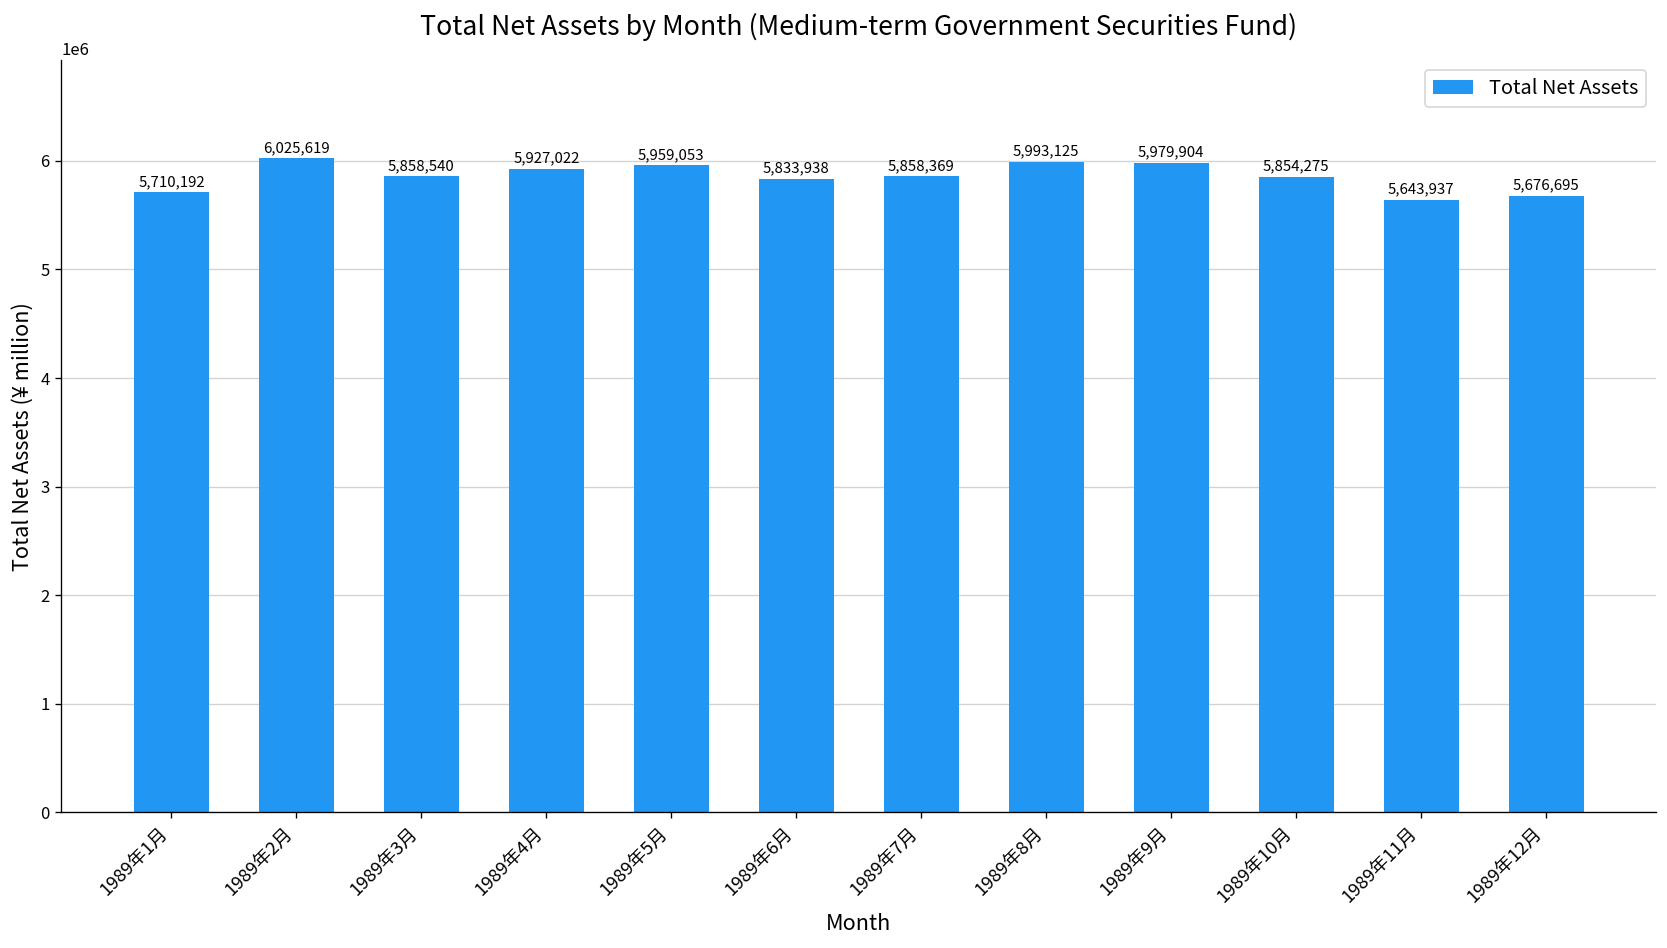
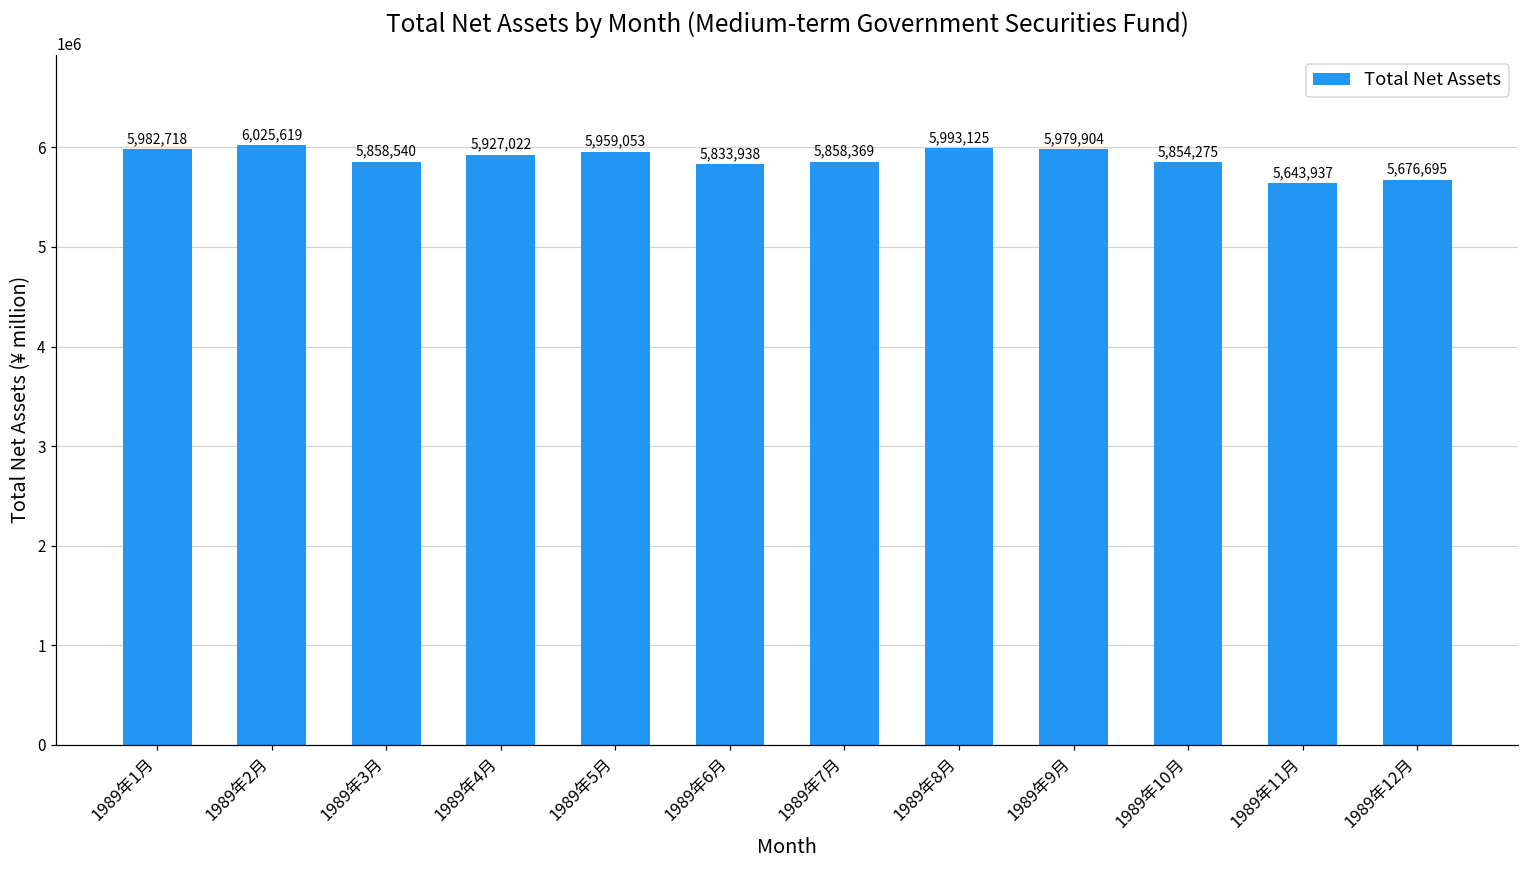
1989年1月: 5,710,192 -> 5,982,718
